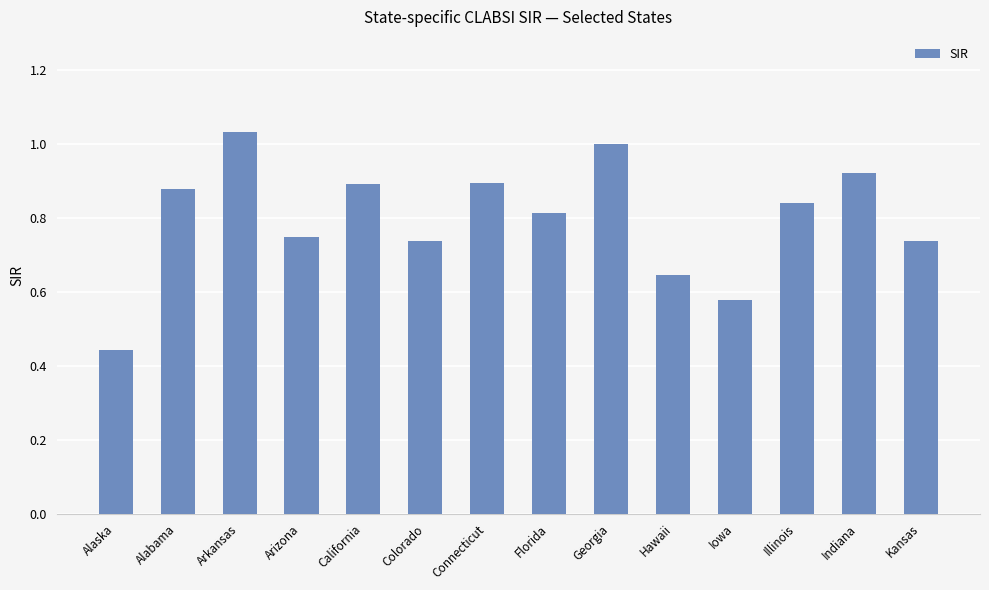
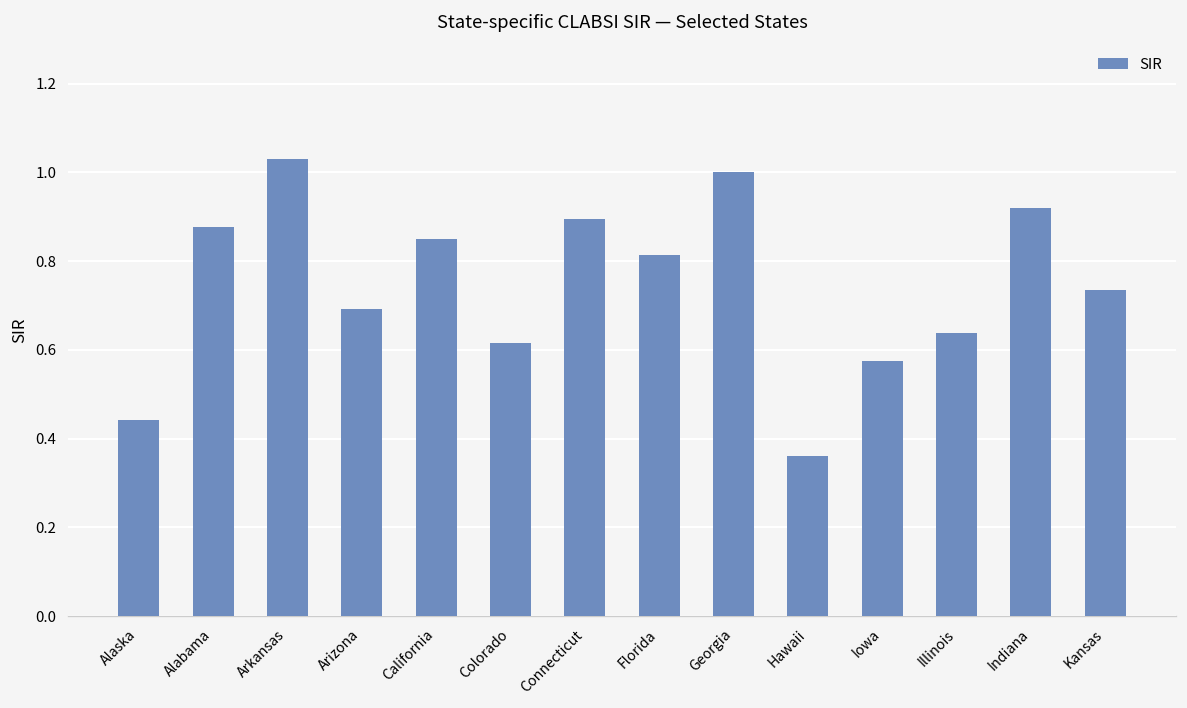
Arizona: 0.75 -> 0.69
California: 0.89 -> 0.85
Colorado: 0.74 -> 0.62
Hawaii: 0.65 -> 0.36
Illinois: 0.84 -> 0.64
